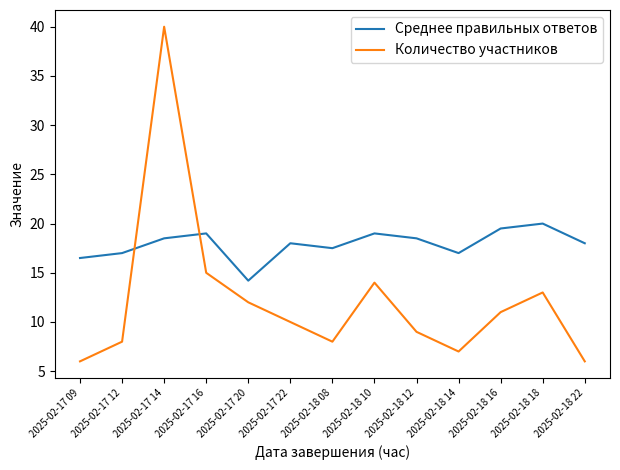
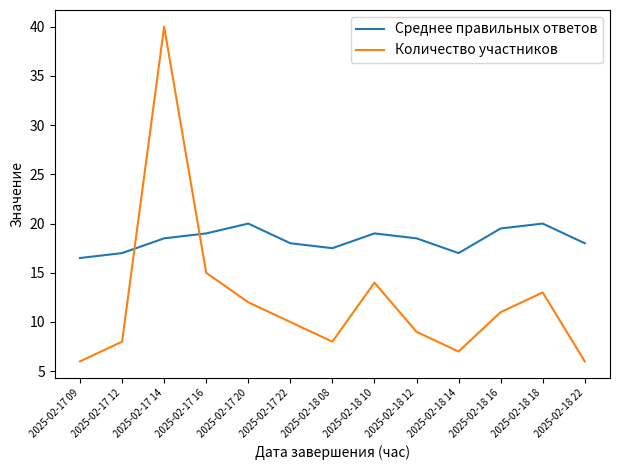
Среднее правильных ответов, 2025-02-17 20: 14 -> 20
